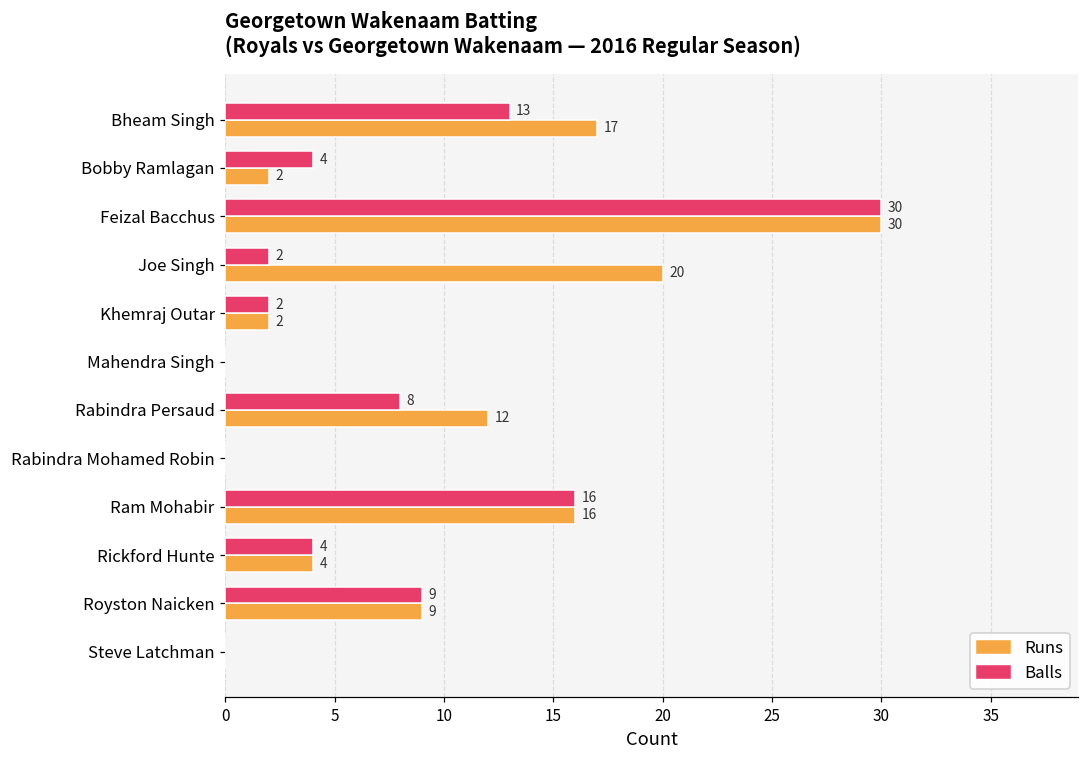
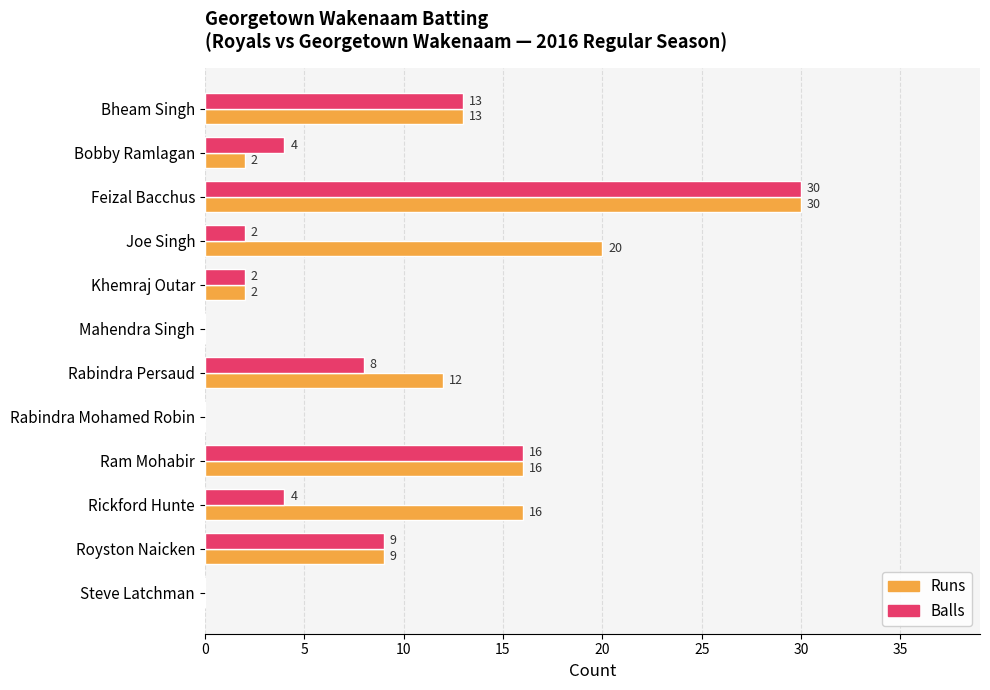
Runs, Bheam Singh: 17 -> 13
Runs, Rickford Hunte: 4 -> 16
